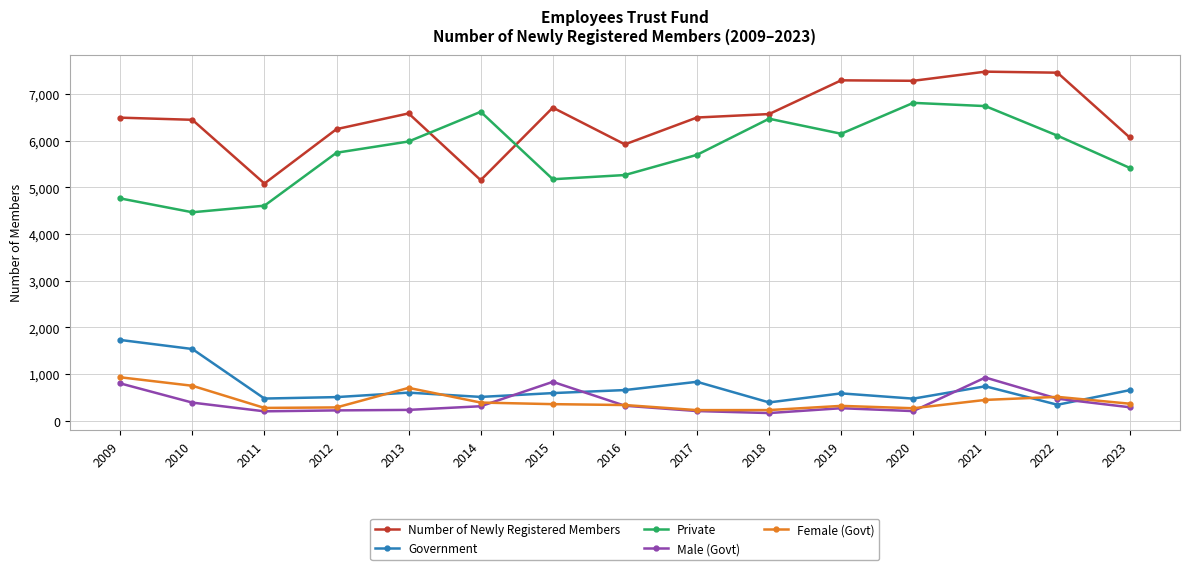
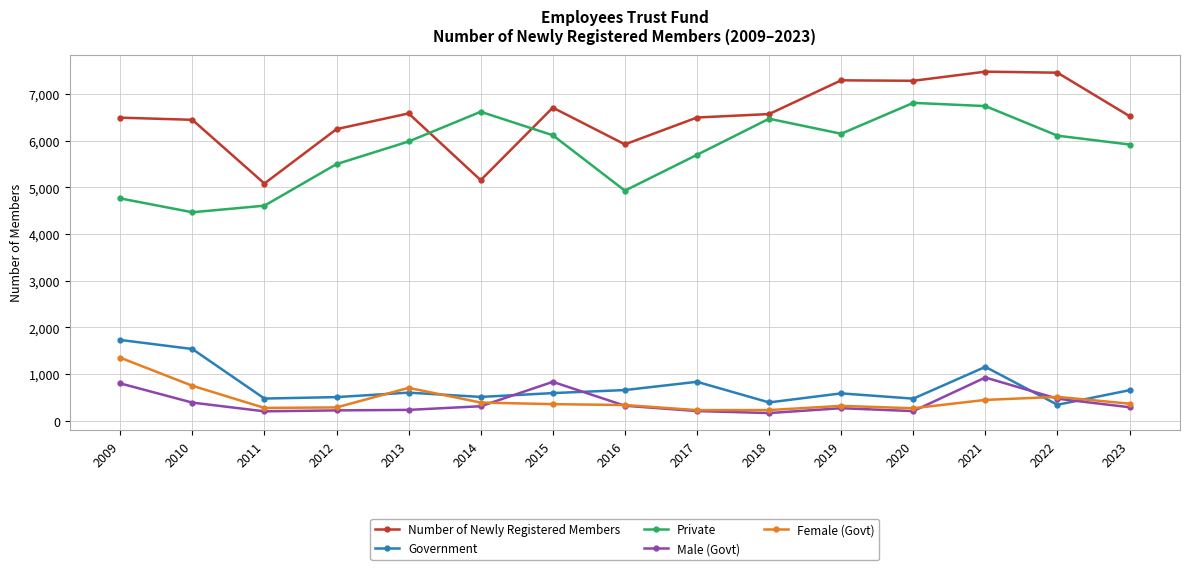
Female (Govt), 2009: 900 -> 1,400
Private, 2012: 5,700 -> 5,500
Private, 2015: 5,200 -> 6,100
Private, 2016: 5,300 -> 4,900
Government, 2021: 700 -> 1,200
Number of Newly Registered Members, 2023: 6,100 -> 6,500
Private, 2023: 5,400 -> 5,900
